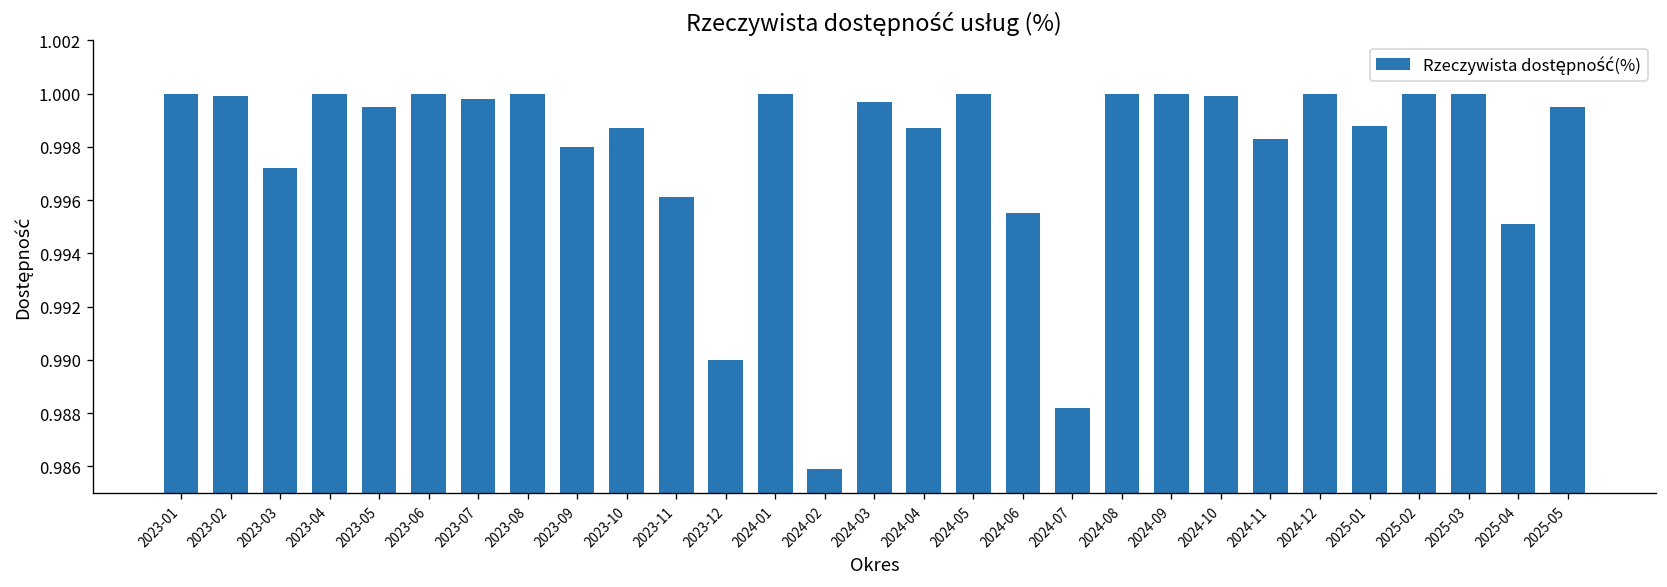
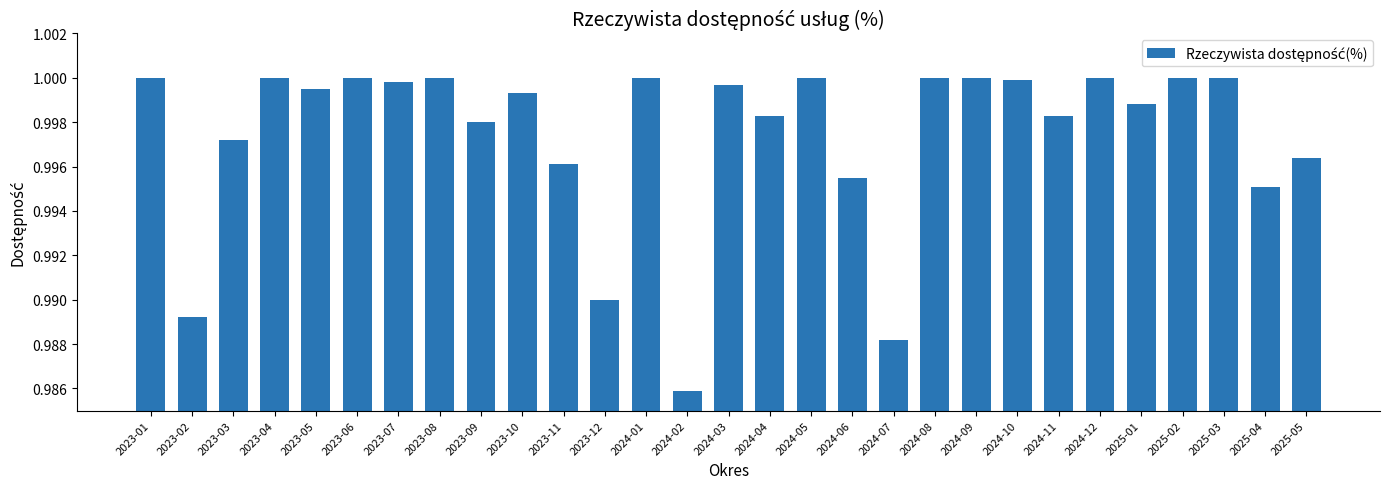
2023-02: 0.9999 -> 0.9892
2023-10: 0.9987 -> 0.9993
2024-04: 0.9987 -> 0.9983
2025-05: 0.9995 -> 0.9964
